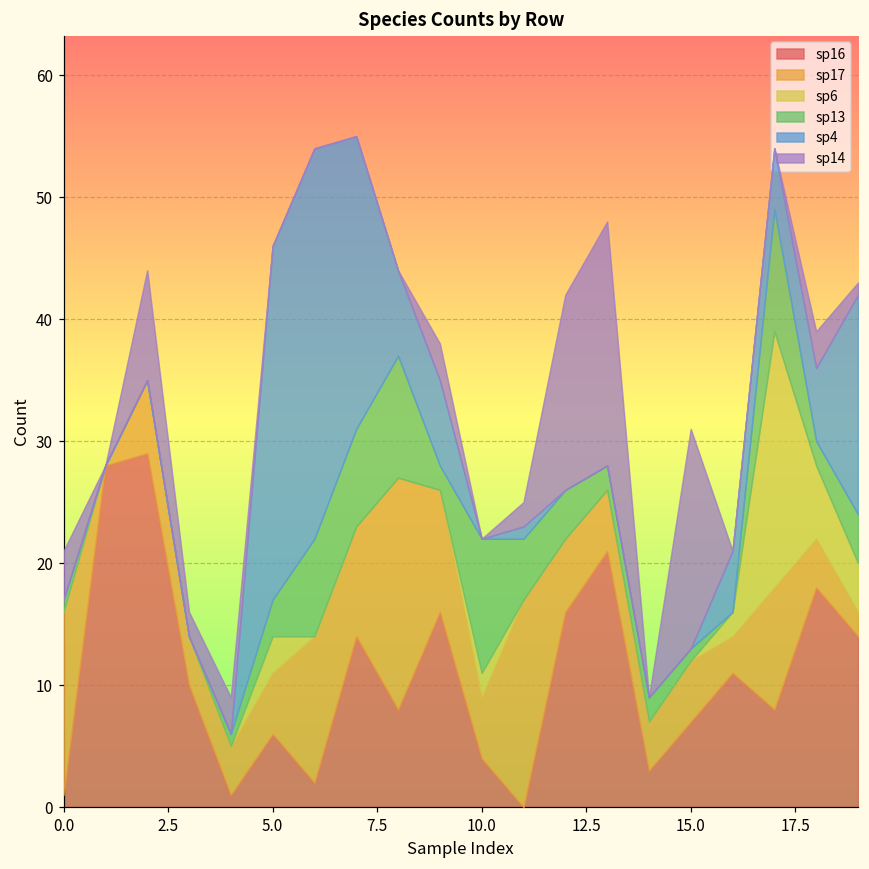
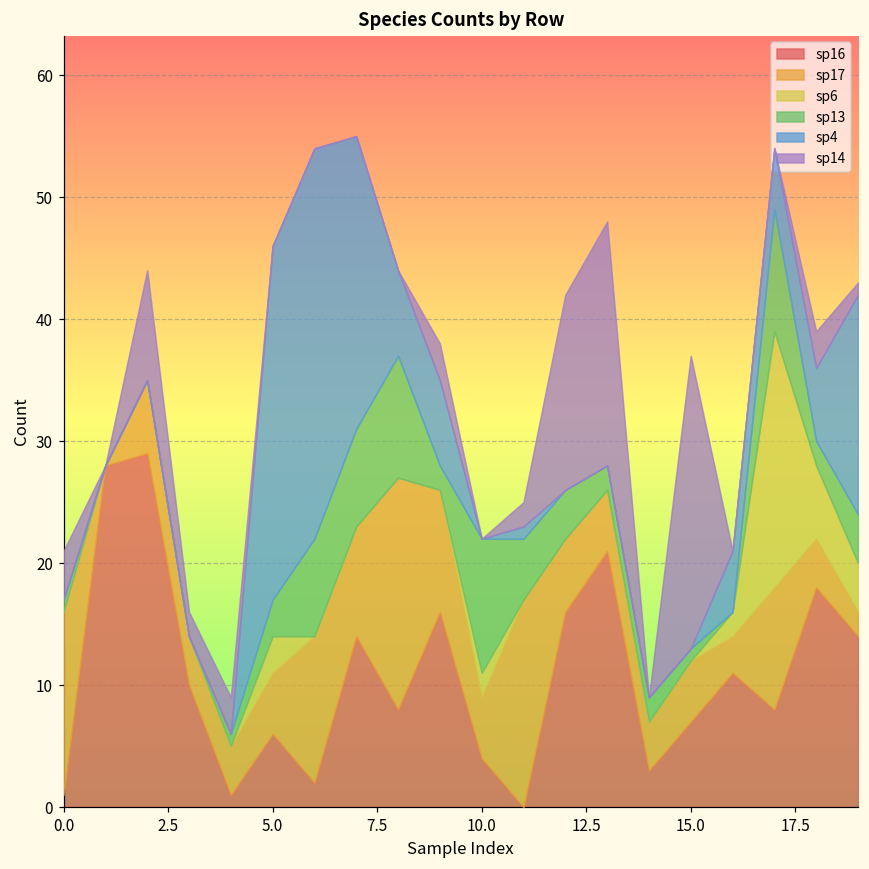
sp14, 15.0: 18 -> 24
